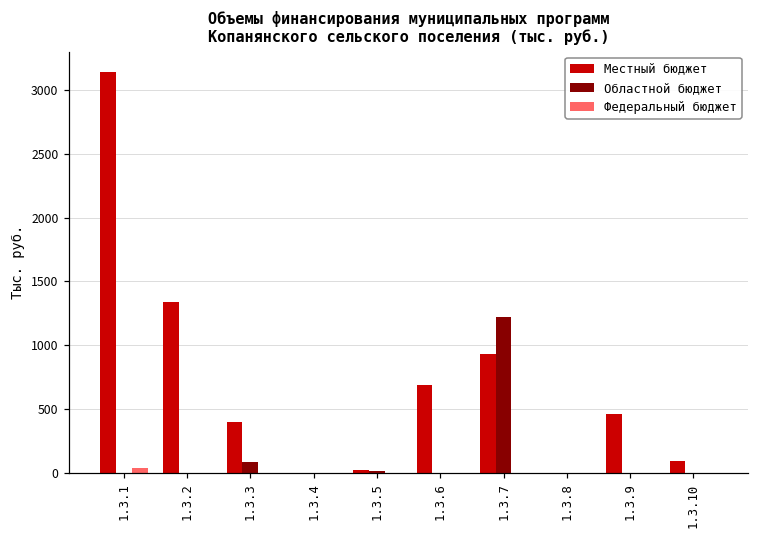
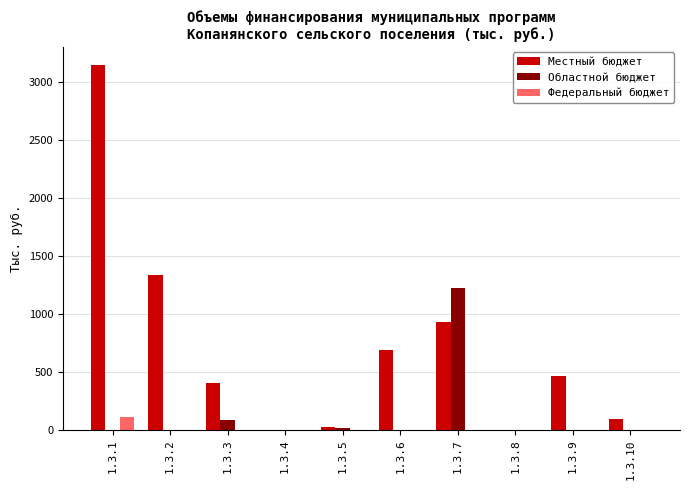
Федеральный бюджет, 1.3.1: 40 -> 110
